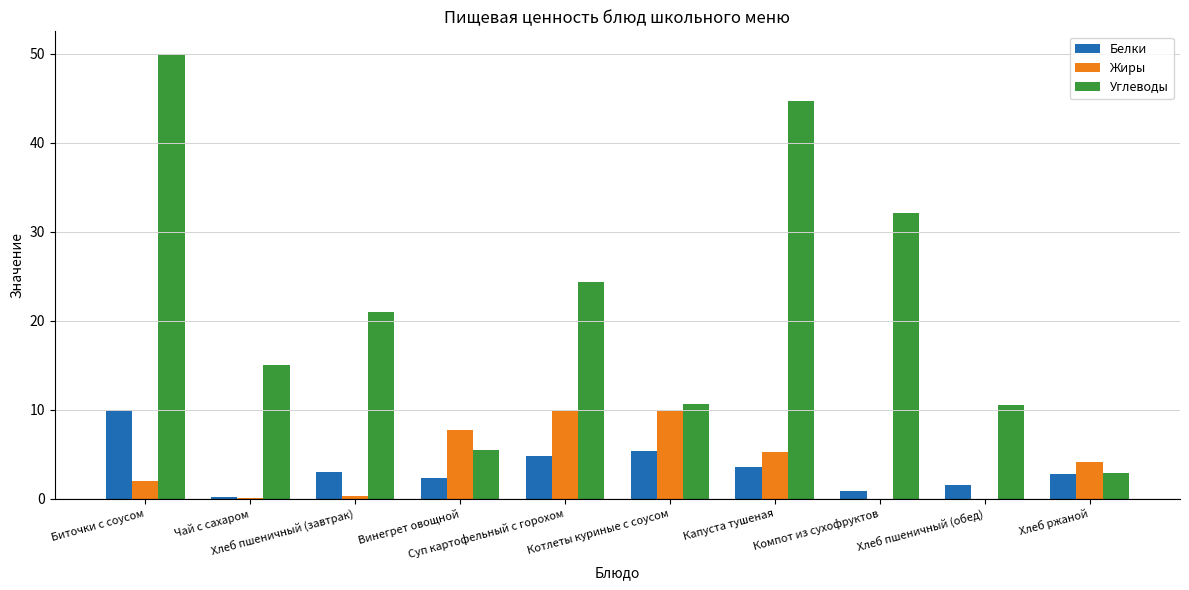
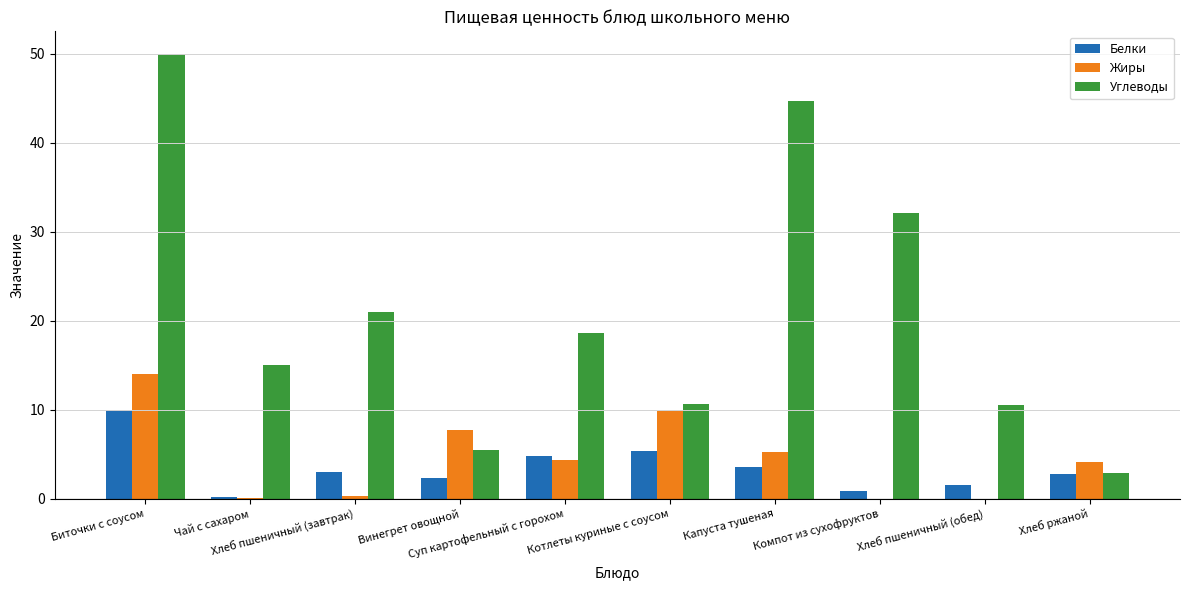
Жиры, Биточки с соусом: 2 -> 14
Жиры, Суп картофельный с горохом: 10 -> 4
Углеводы, Суп картофельный с горохом: 24 -> 19
